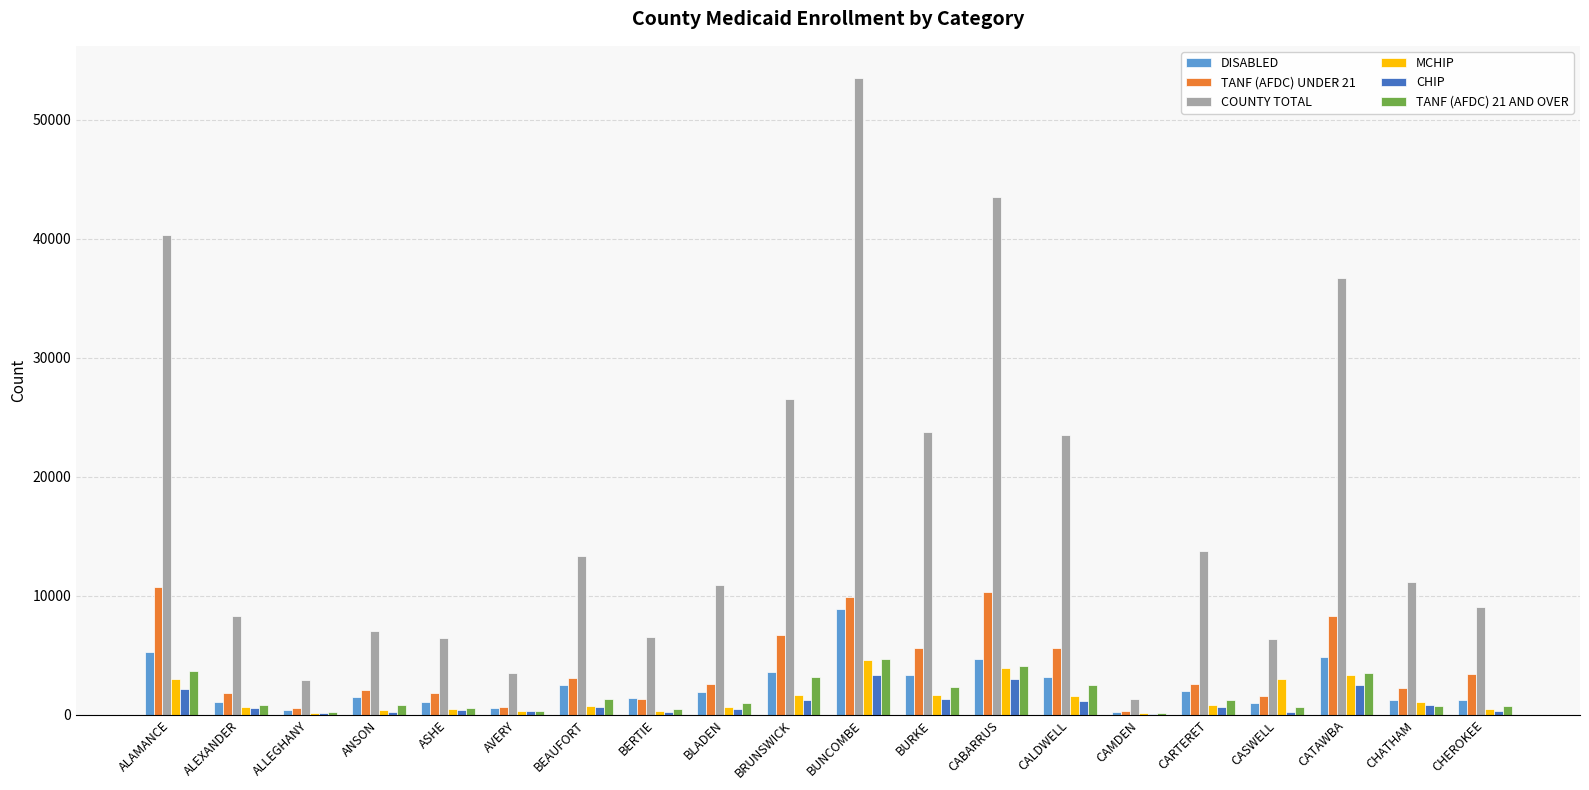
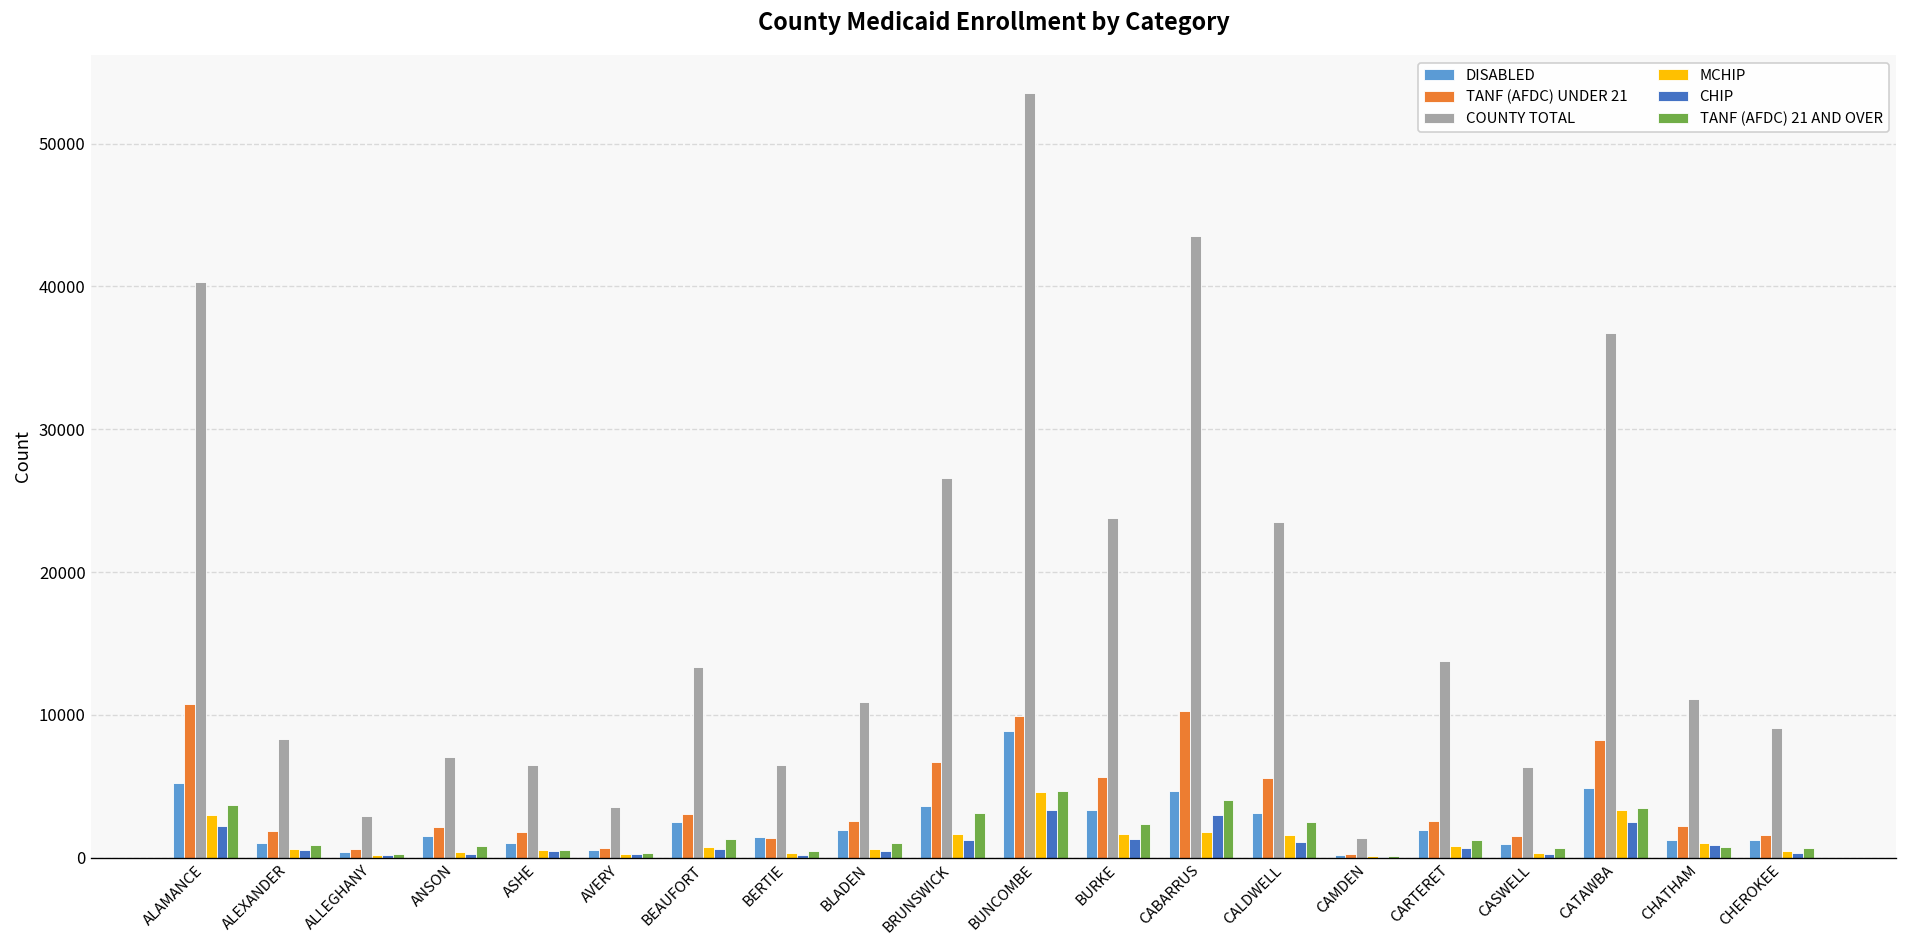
MCHIP, CABARRUS: 4000 -> 1800
MCHIP, CASWELL: 3000 -> 300
TANF (AFDC) UNDER 21, CHEROKEE: 3400 -> 1600
